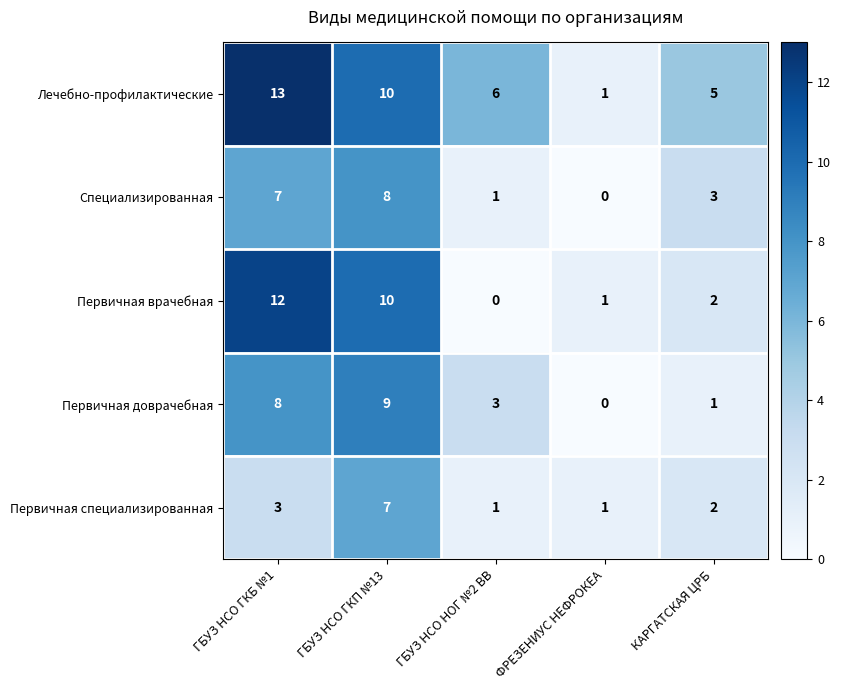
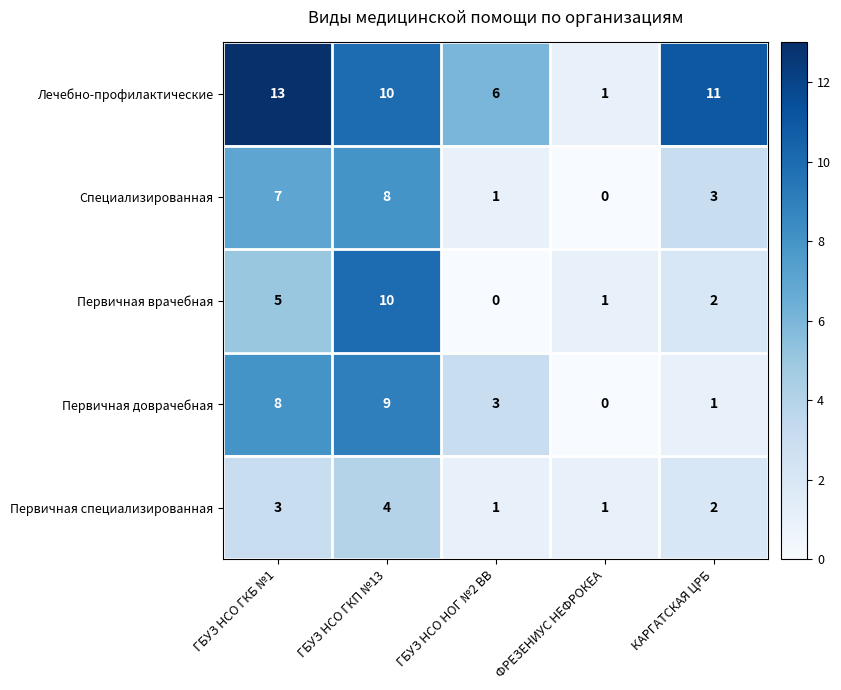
Лечебно-профилактические, КАРГАТСКАЯ ЦРБ: 5 -> 11
Первичная врачебная, ГБУЗ НСО ГКБ №1: 12 -> 5
Первичная специализированная, ГБУЗ НСО ГКП №13: 7 -> 4
